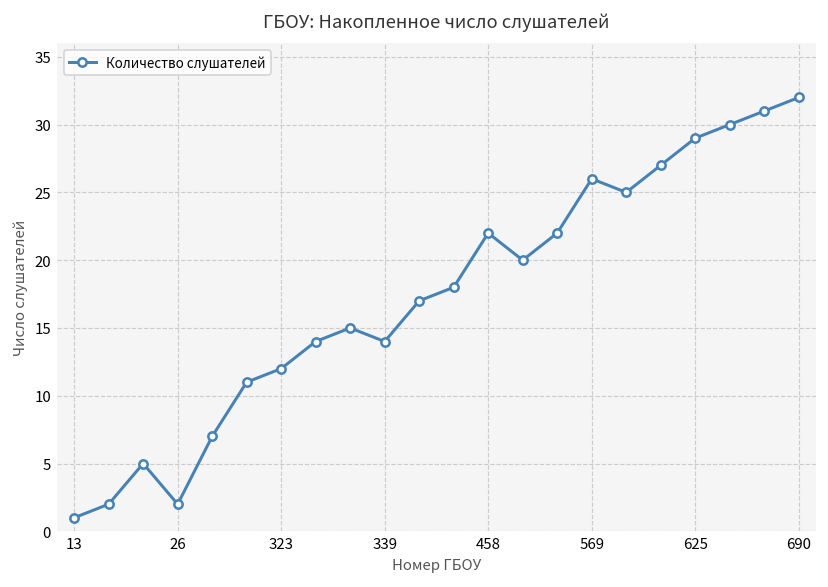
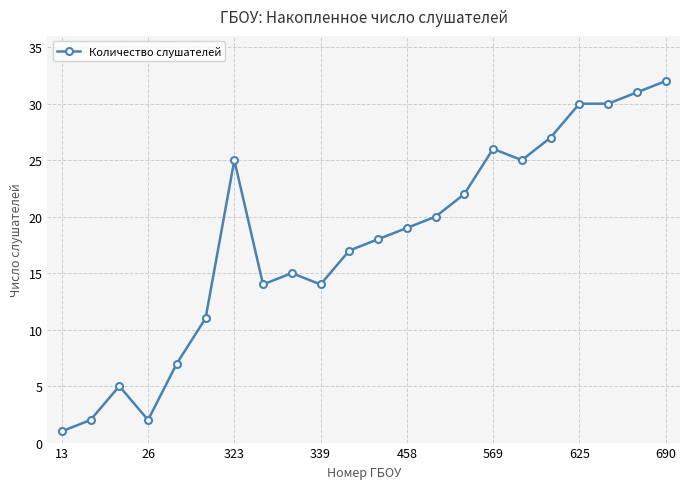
323: 12 -> 25
458: 22 -> 19
625: 29 -> 30
